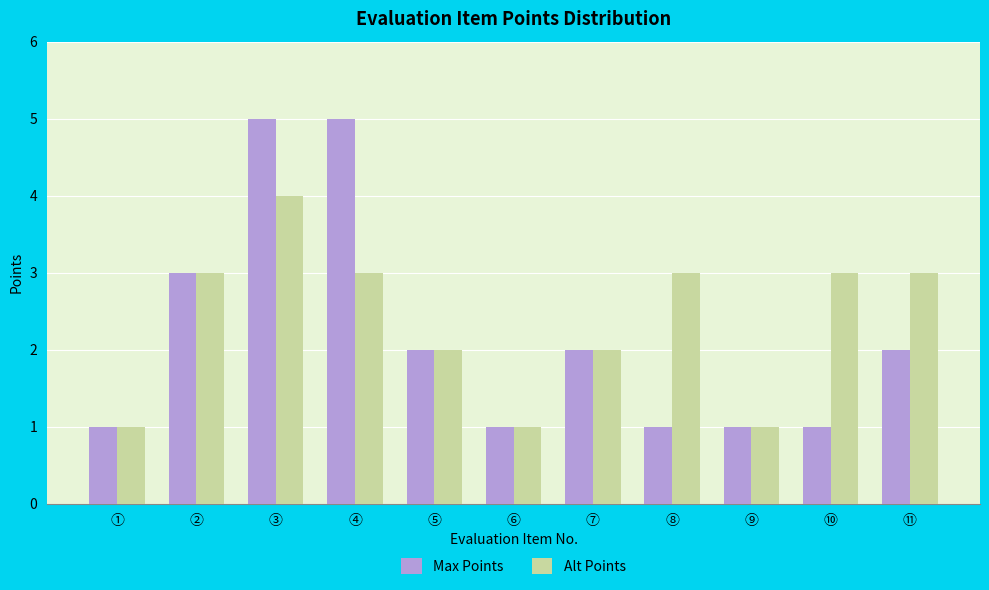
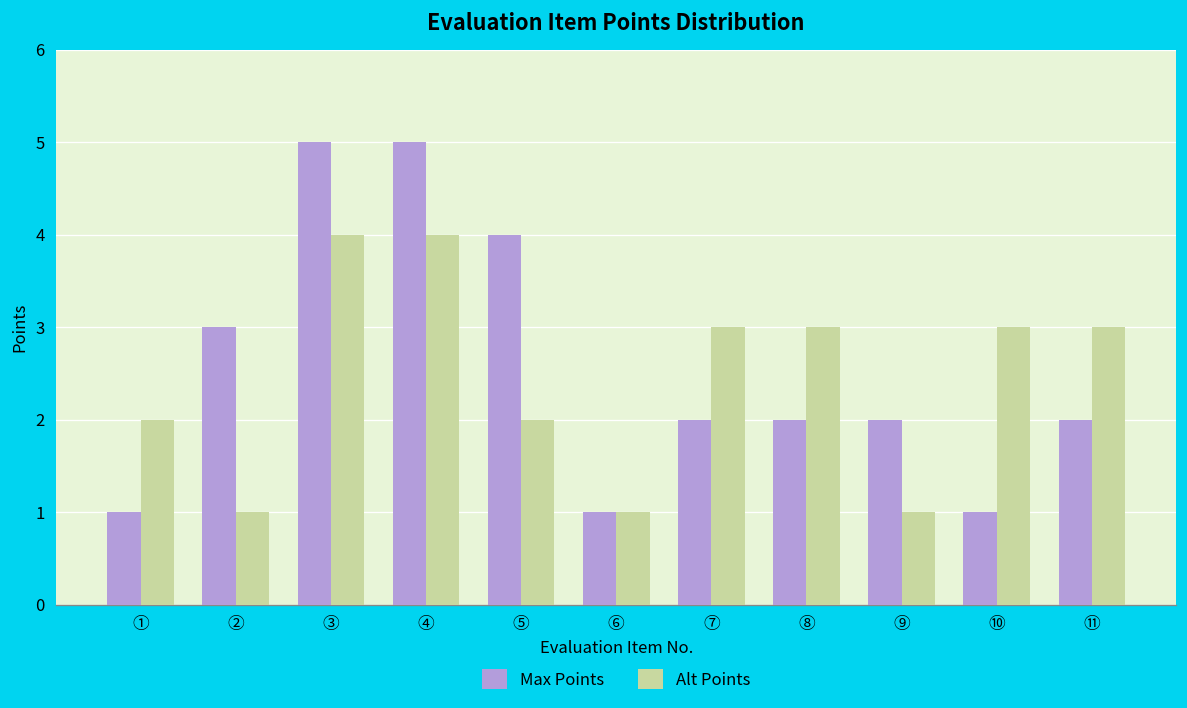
Alt Points, ①: 1 -> 2
Alt Points, ②: 3 -> 1
Alt Points, ④: 3 -> 4
Max Points, ⑤: 2 -> 4
Alt Points, ⑦: 2 -> 3
Max Points, ⑧: 1 -> 2
Max Points, ⑨: 1 -> 2
